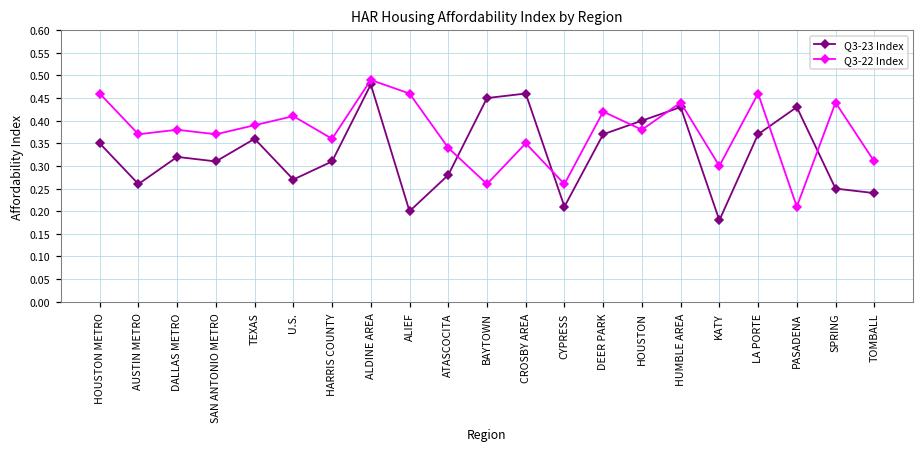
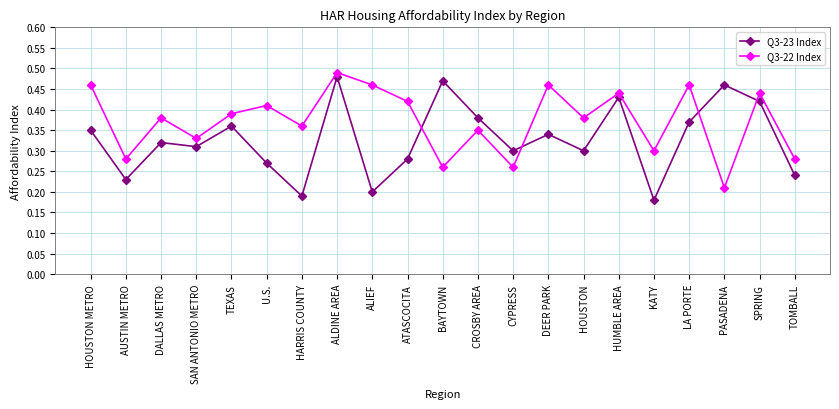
Q3-23 Index, AUSTIN METRO: 0.26 -> 0.23
Q3-22 Index, AUSTIN METRO: 0.37 -> 0.28
Q3-22 Index, SAN ANTONIO METRO: 0.37 -> 0.33
Q3-23 Index, HARRIS COUNTY: 0.31 -> 0.19
Q3-22 Index, ATASCOCITA: 0.34 -> 0.42
Q3-23 Index, BAYTOWN: 0.45 -> 0.47
Q3-23 Index, CROSBY AREA: 0.46 -> 0.38
Q3-23 Index, CYPRESS: 0.21 -> 0.30
Q3-23 Index, DEER PARK: 0.37 -> 0.34
Q3-22 Index, DEER PARK: 0.42 -> 0.46
Q3-23 Index, HOUSTON: 0.4 -> 0.3
Q3-23 Index, PASADENA: 0.43 -> 0.46
Q3-23 Index, SPRING: 0.25 -> 0.42
Q3-22 Index, TOMBALL: 0.31 -> 0.28
